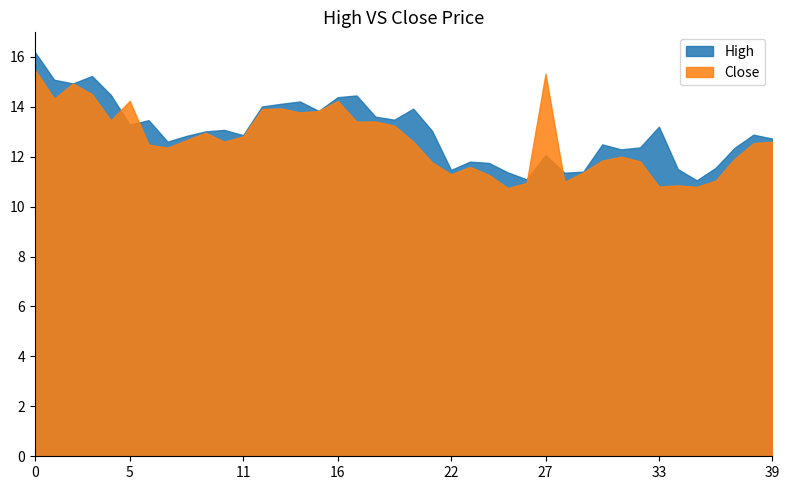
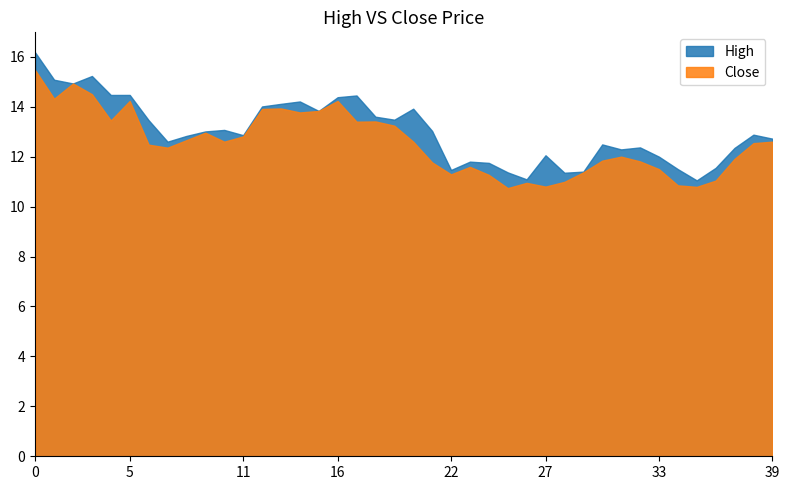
High, 5: 13.3 -> 14.5
Close, 27: 15.3 -> 10.8
High, 33: 13.2 -> 12.0
Close, 33: 10.8 -> 11.5
